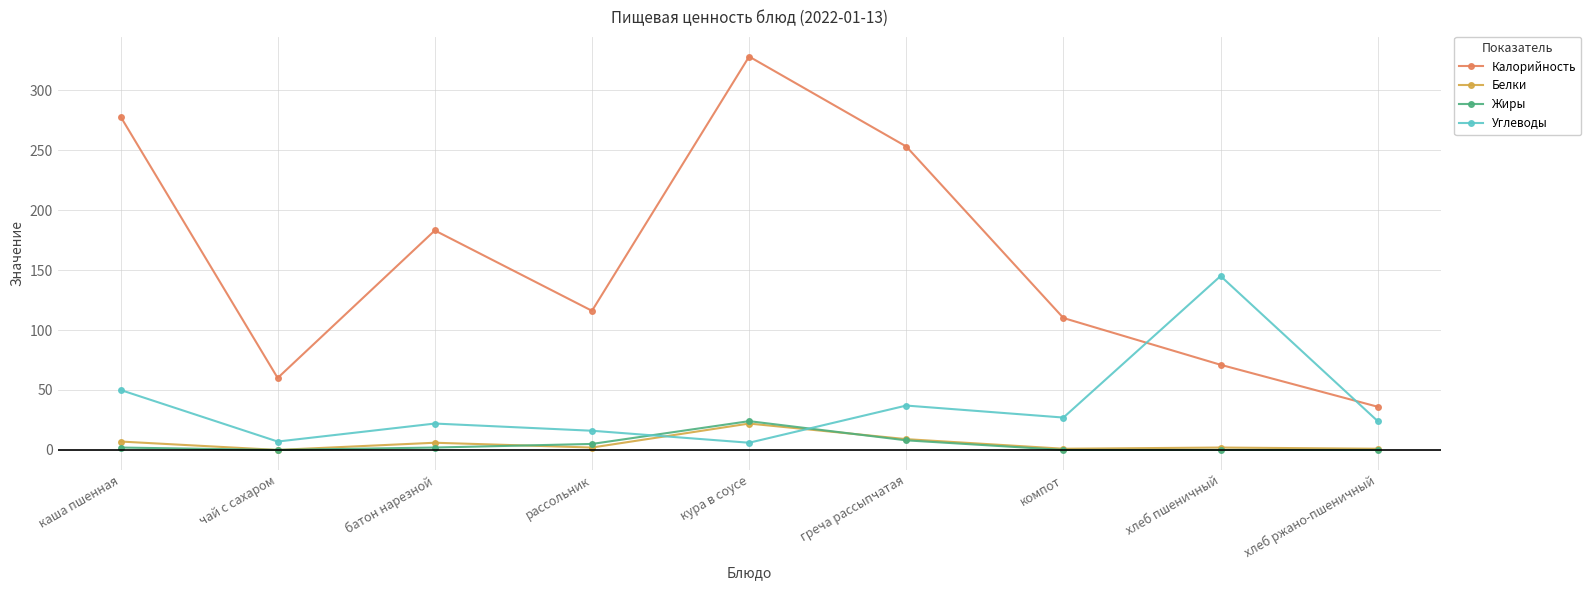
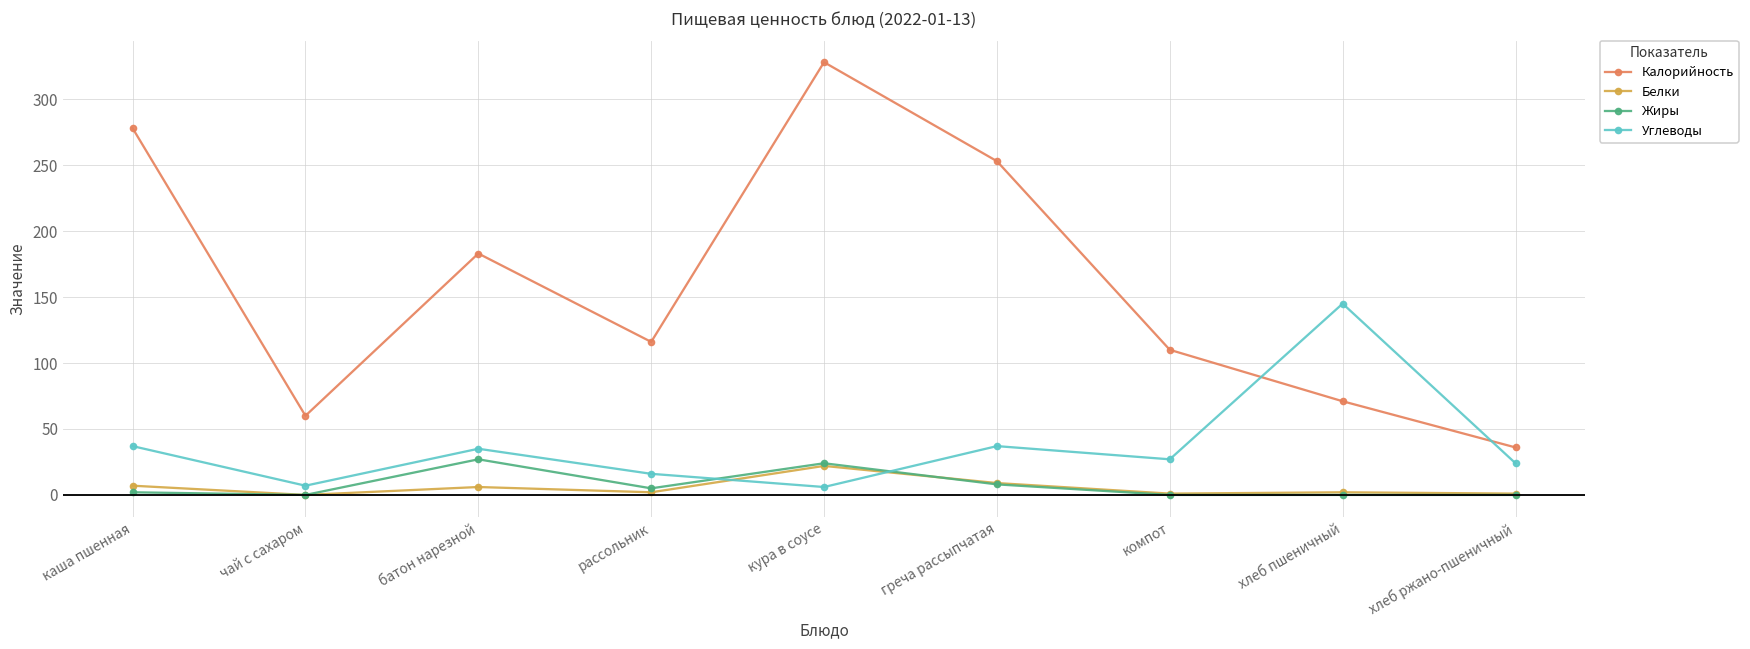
Углеводы, каша пшенная: 50 -> 37
Жиры, батон нарезной: 2 -> 27
Углеводы, батон нарезной: 22 -> 35
